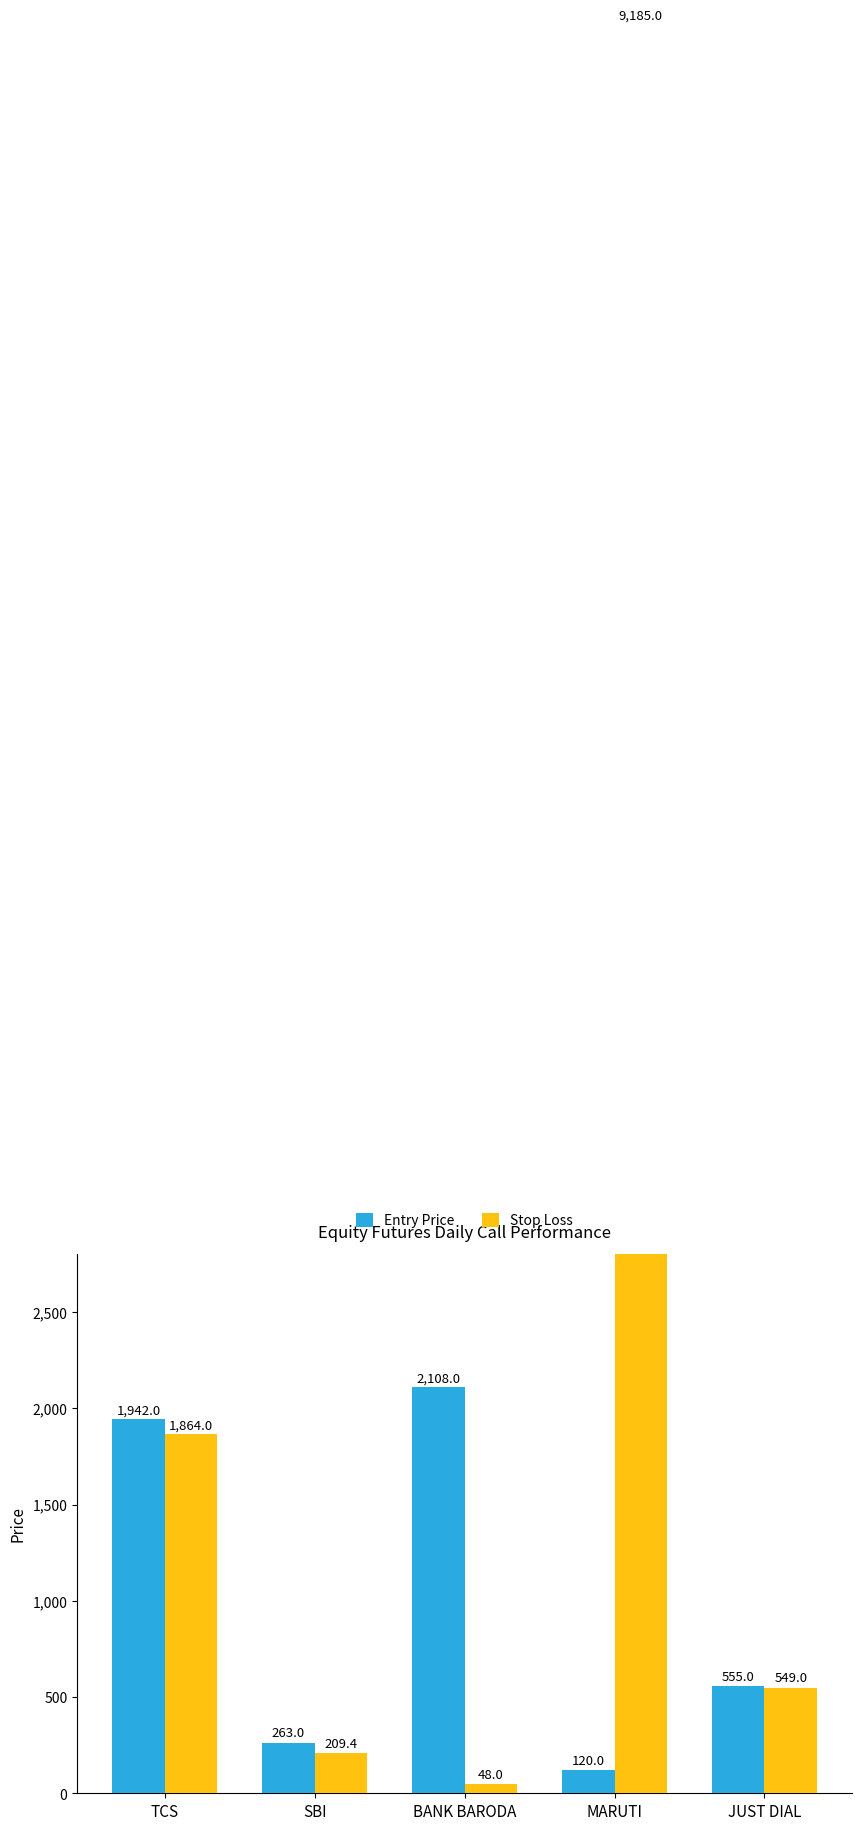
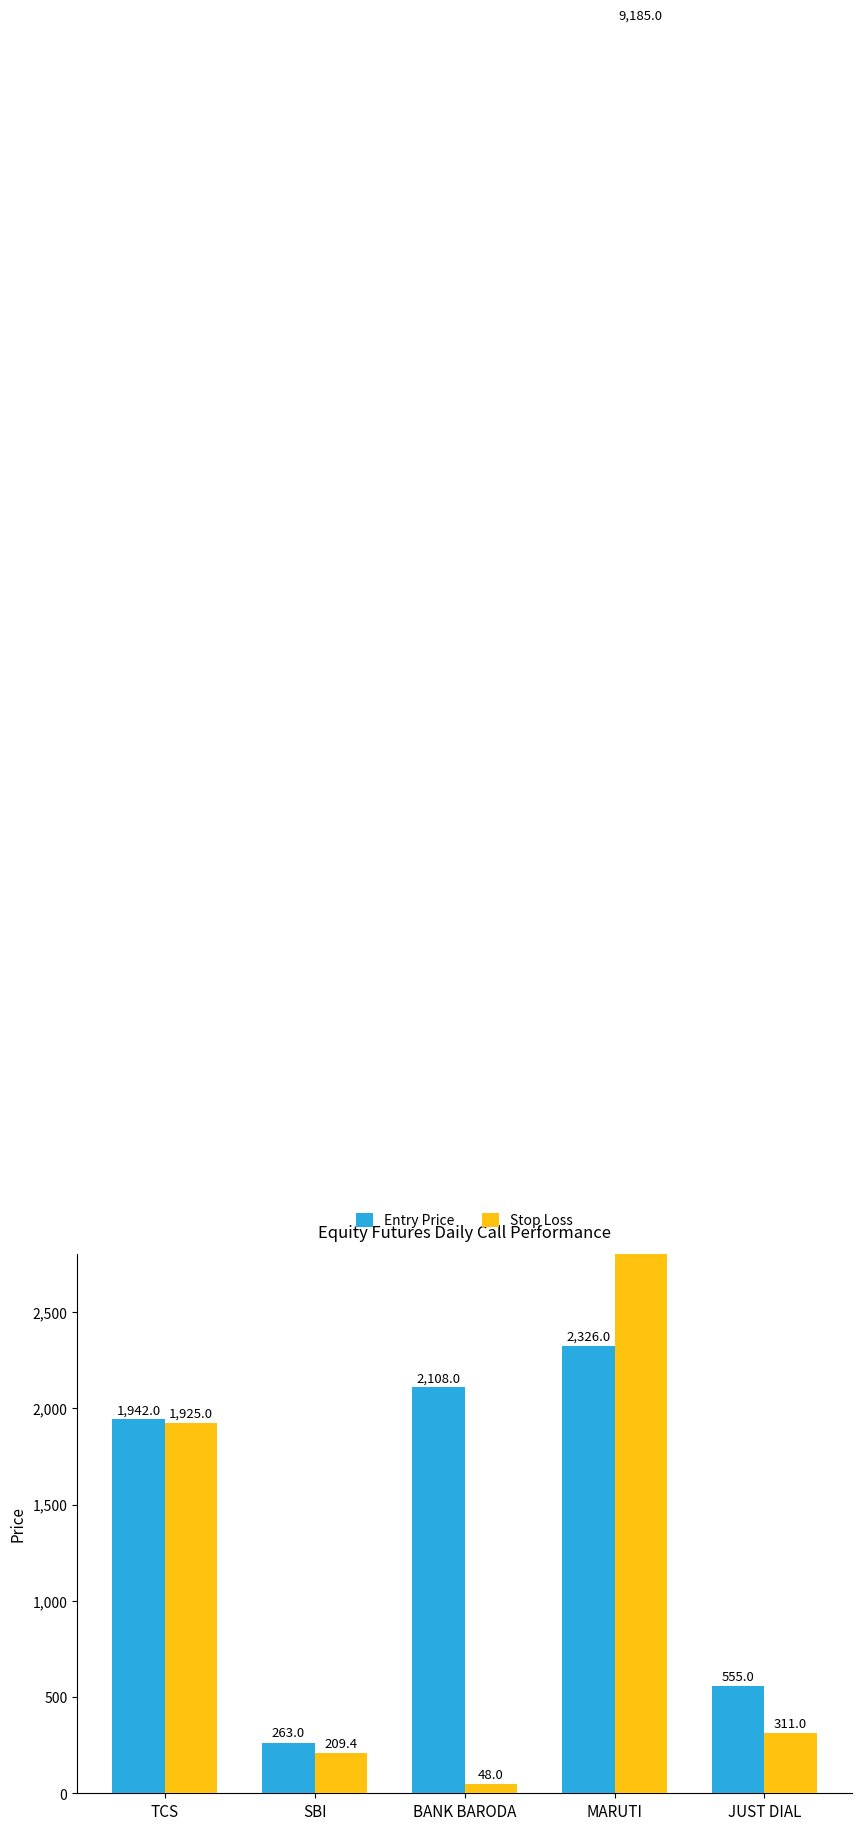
Stop Loss, TCS: 1,864.0 -> 1,925.0
Entry Price, MARUTI: 120.0 -> 2,326.0
Stop Loss, JUST DIAL: 549.0 -> 311.0
